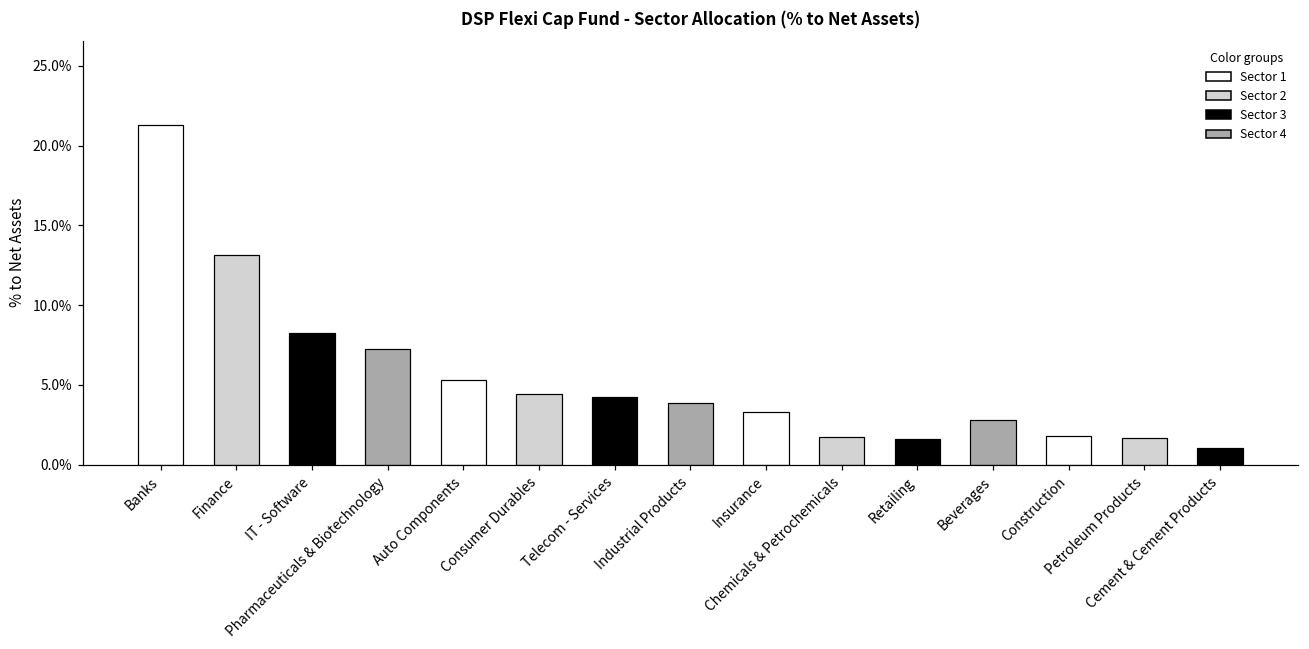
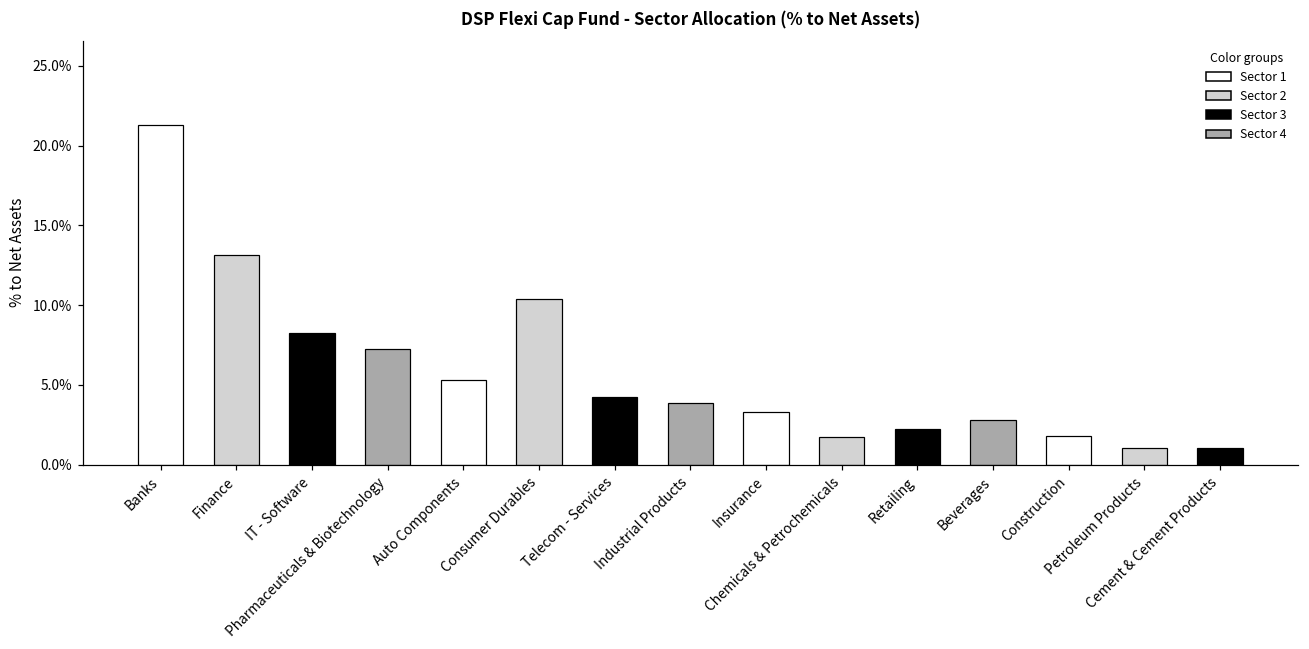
Consumer Durables: 4.4% -> 10.4%
Retailing: 1.6% -> 2.3%
Petroleum Products: 1.7% -> 1.1%
